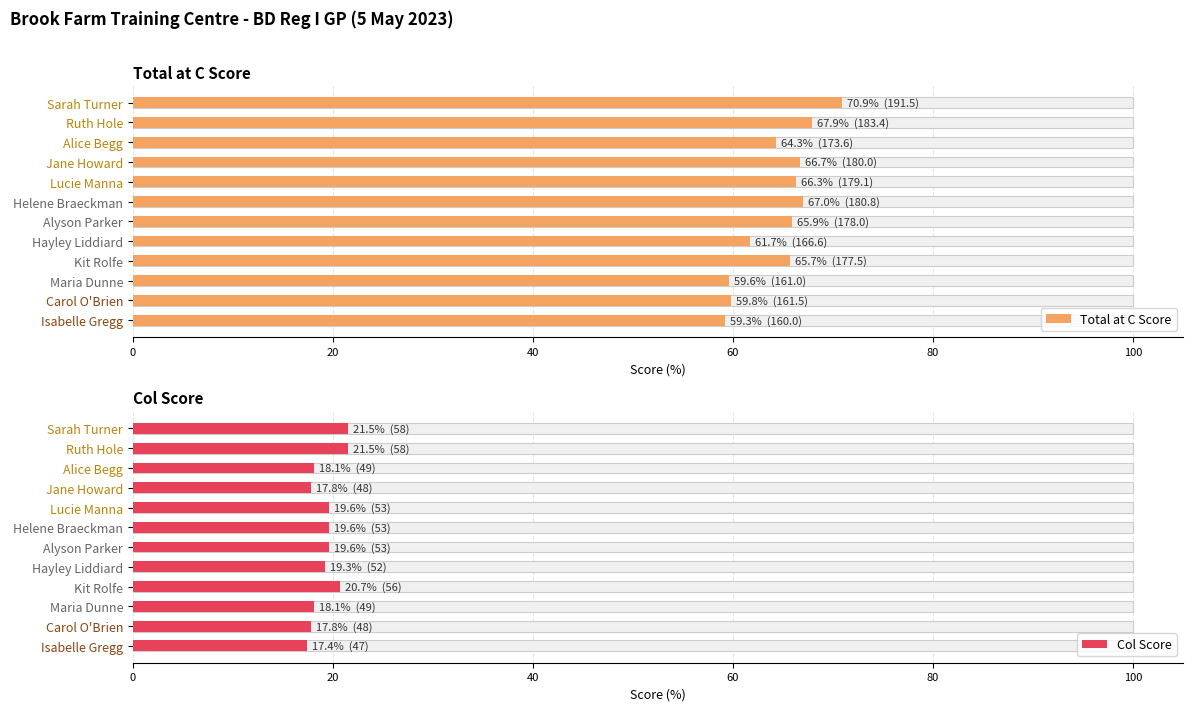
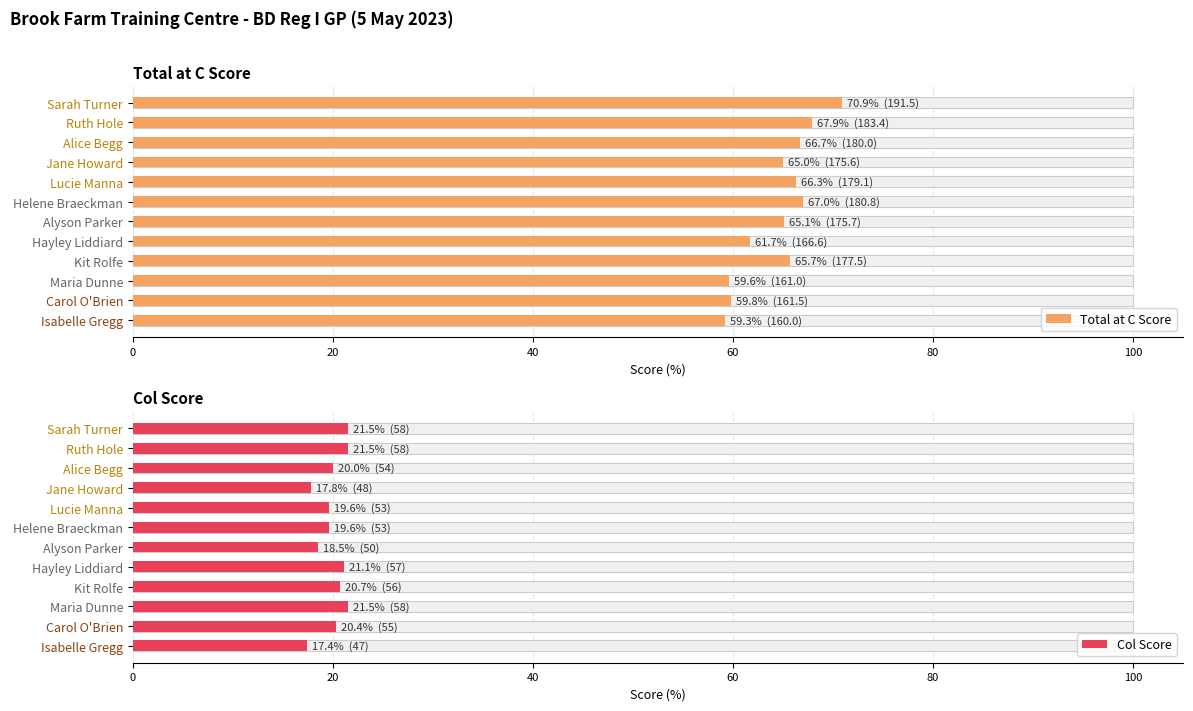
Total at C Score, Total at C Score, Alice Begg: 64.3% (173.6) -> 66.7% (180.0)
Total at C Score, Total at C Score, Jane Howard: 66.7% (180.0) -> 65.0% (175.6)
Total at C Score, Total at C Score, Alyson Parker: 65.9% (178.0) -> 65.1% (175.7)
Col Score, Col Score, Alice Begg: 18.1% (49) -> 20.0% (54)
Col Score, Col Score, Alyson Parker: 19.6% (53) -> 18.5% (50)
Col Score, Col Score, Hayley Liddiard: 19.3% (52) -> 21.1% (57)
Col Score, Col Score, Maria Dunne: 18.1% (49) -> 21.5% (58)
Col Score, Col Score, Carol O'Brien: 17.8% (48) -> 20.4% (55)
